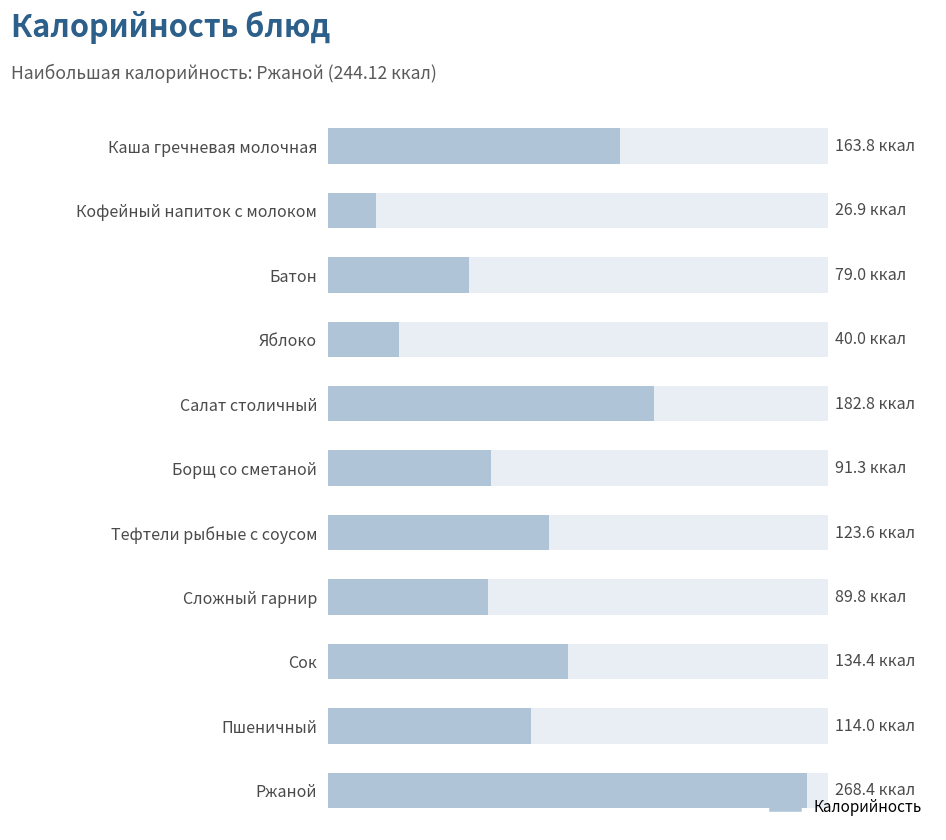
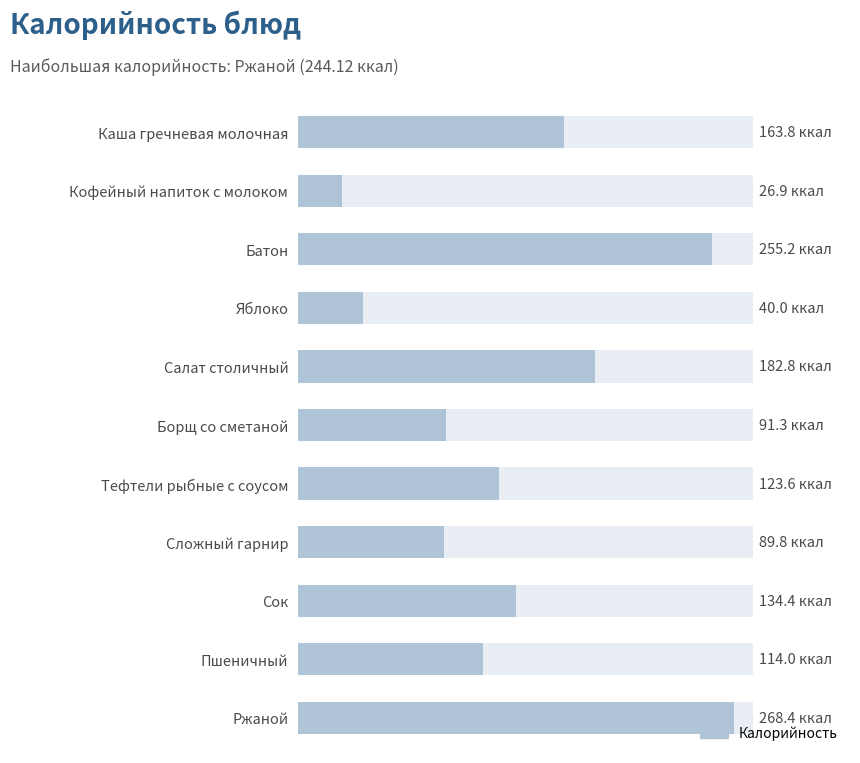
Калорийность, Батон: 79.0 -> 255.2
